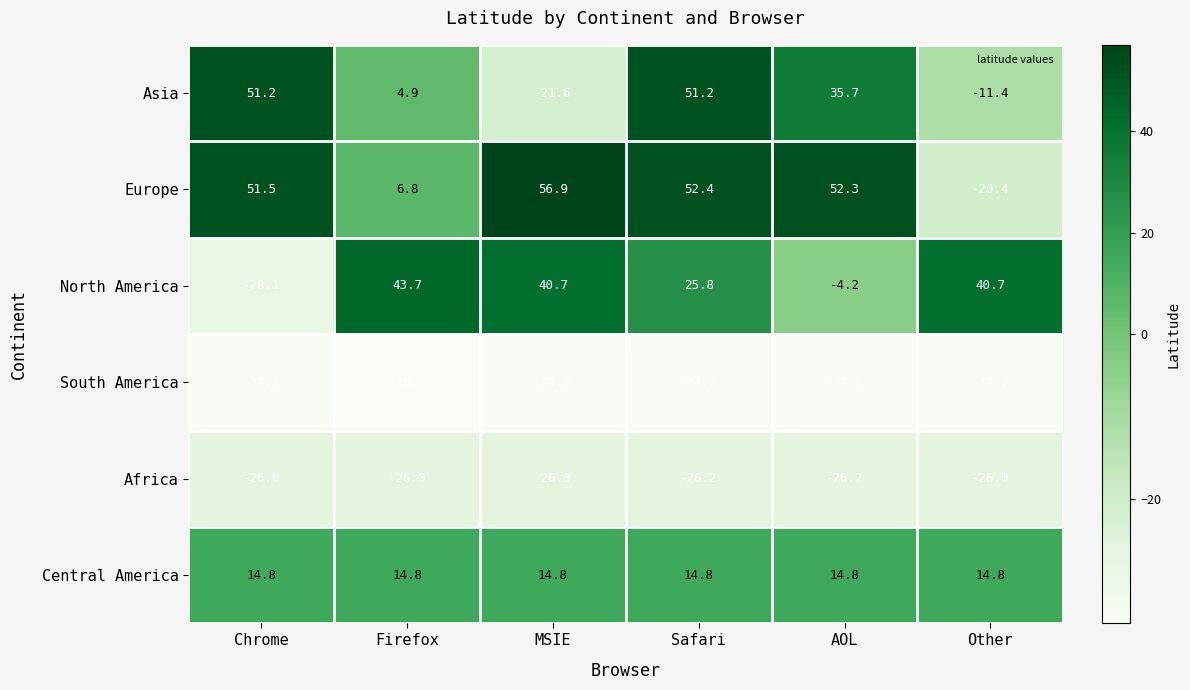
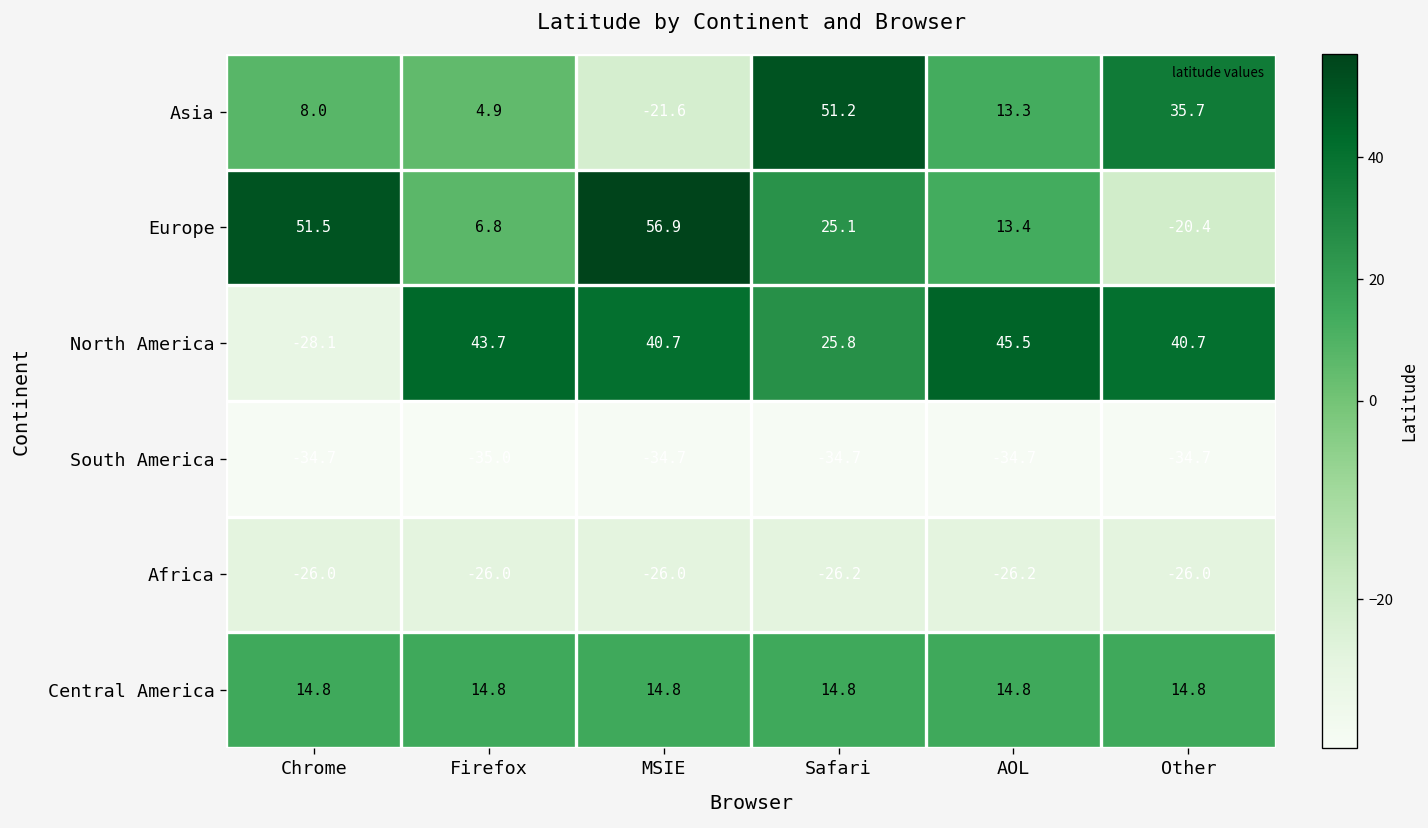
Asia, Chrome: 51.2 -> 8.0
Asia, AOL: 35.7 -> 13.3
Asia, Other: -11.4 -> 35.7
Europe, Safari: 52.4 -> 25.1
Europe, AOL: 52.3 -> 13.4
North America, AOL: -4.2 -> 45.5
